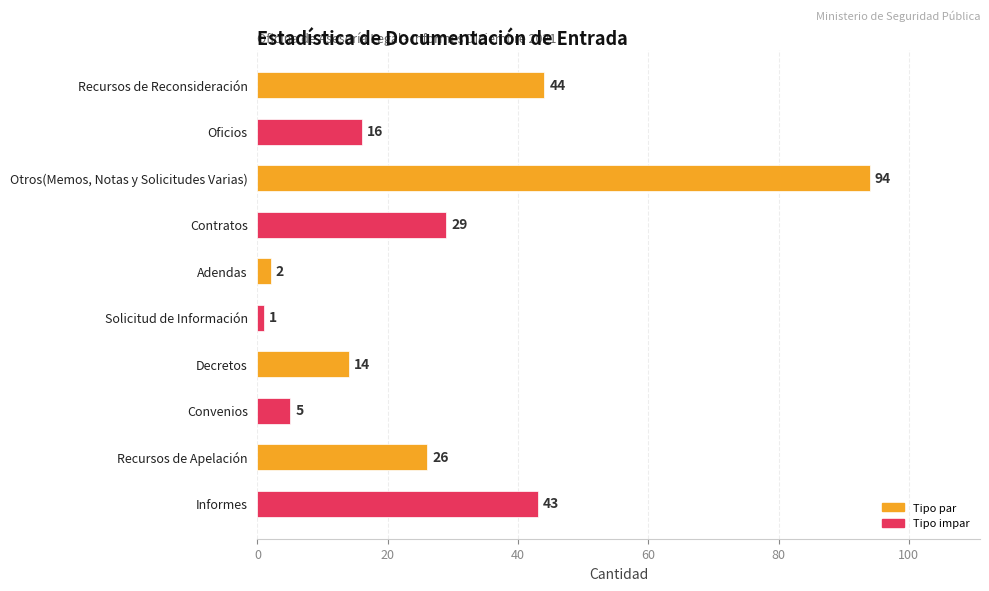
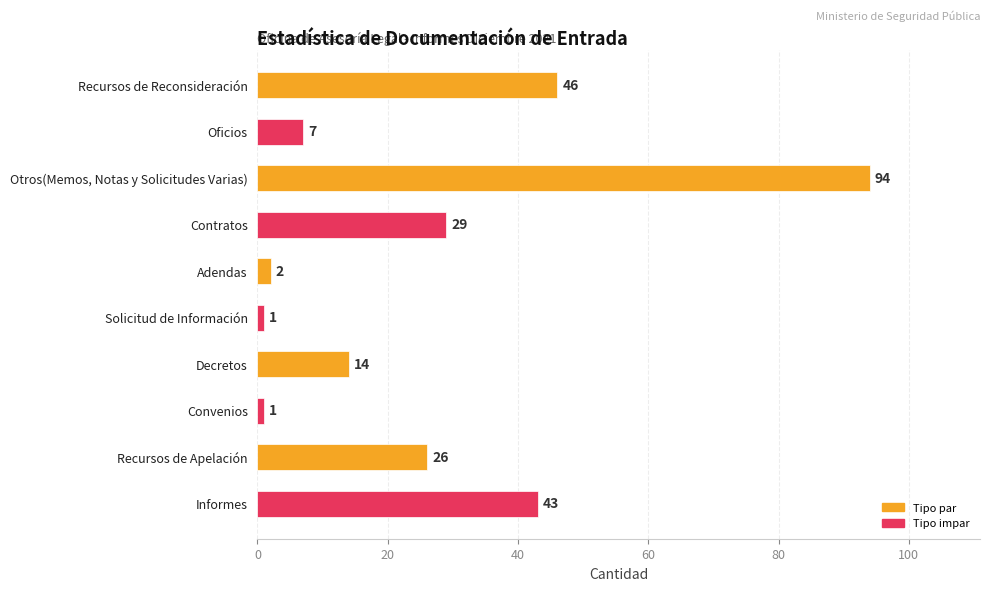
Recursos de Reconsideración: 44 -> 46
Oficios: 16 -> 7
Convenios: 5 -> 1
